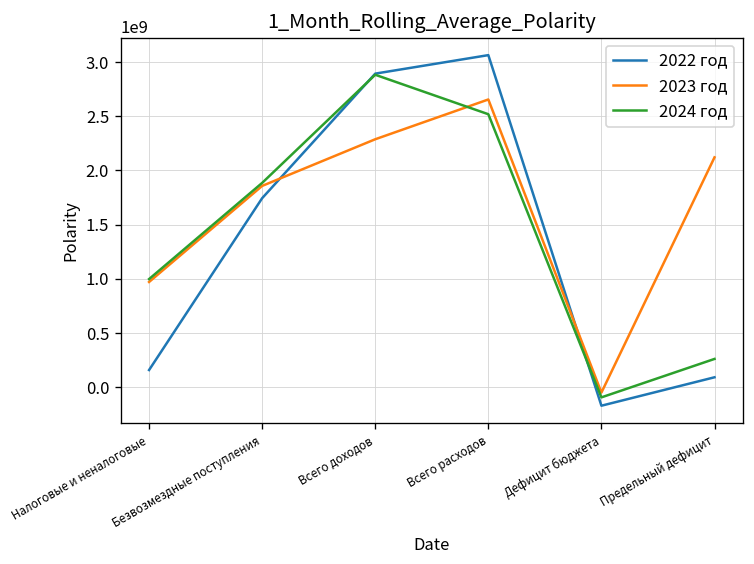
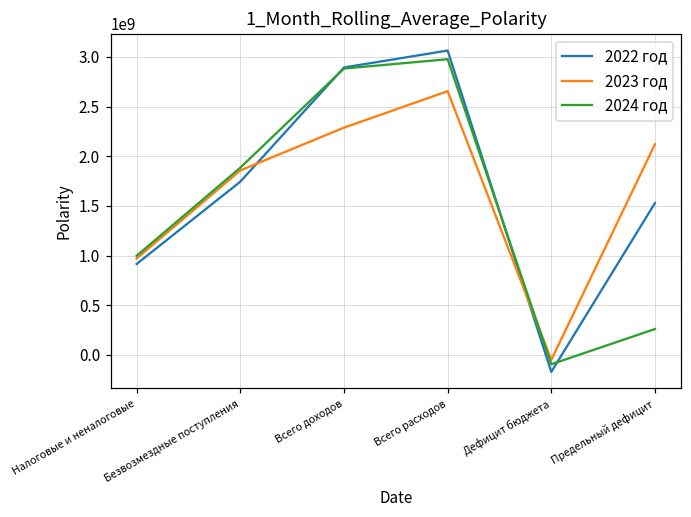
2022 год, Налоговые и неналоговые: 200000000 -> 900000000
2024 год, Всего расходов: 2500000000 -> 3000000000
2022 год, Предельный дефицит: 100000000 -> 1500000000
